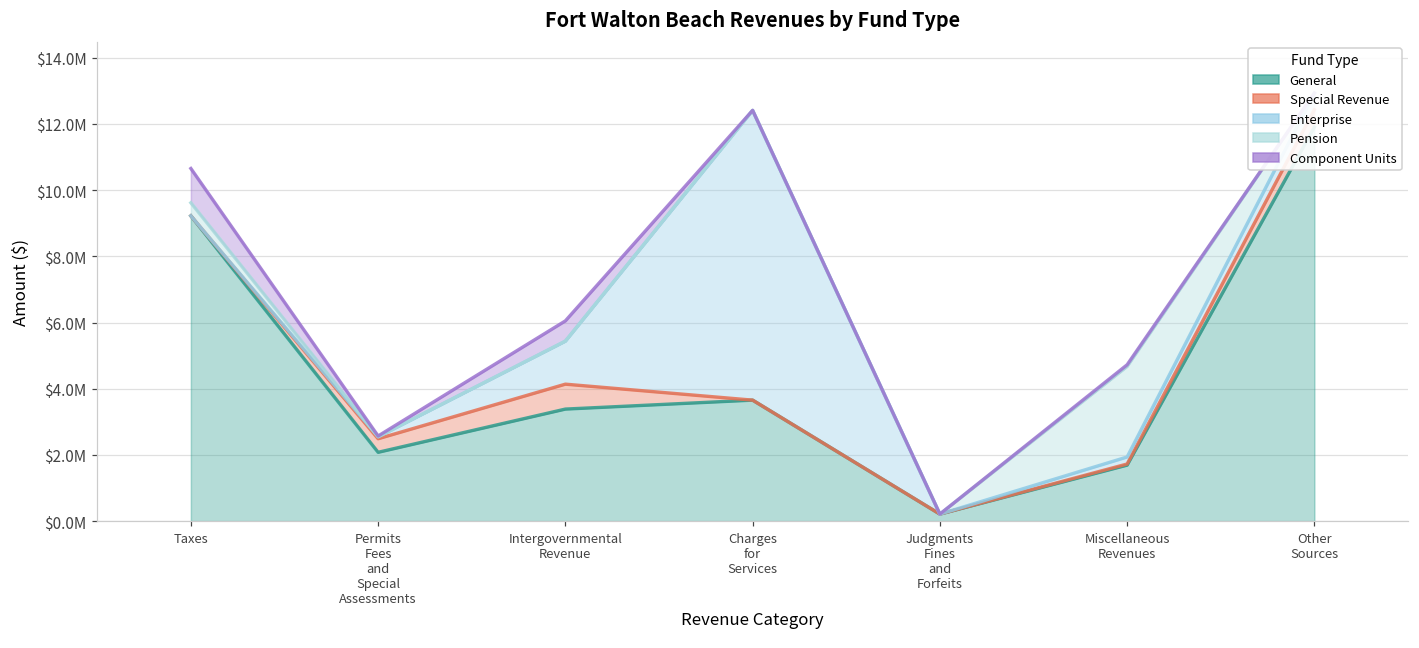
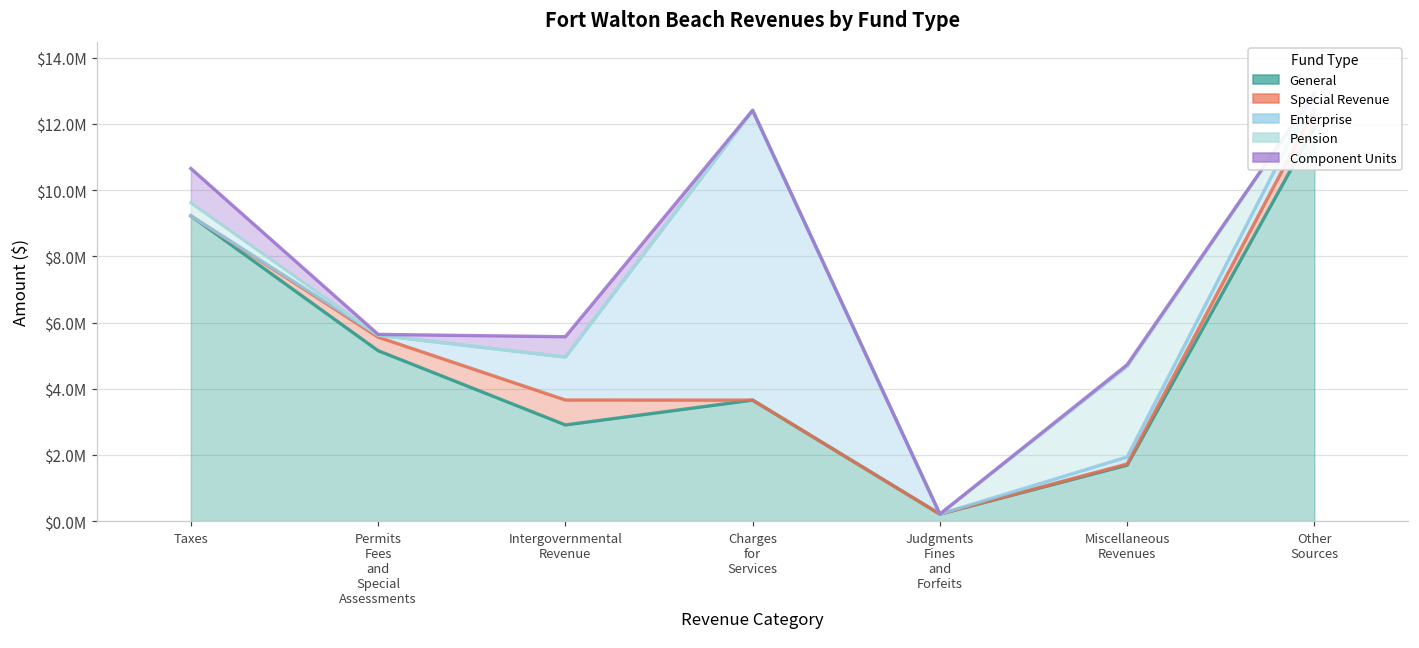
General, Permits Fees and Special Assessments: $2100000 -> $5200000
General, Intergovernmental Revenue: $3400000 -> $2900000
